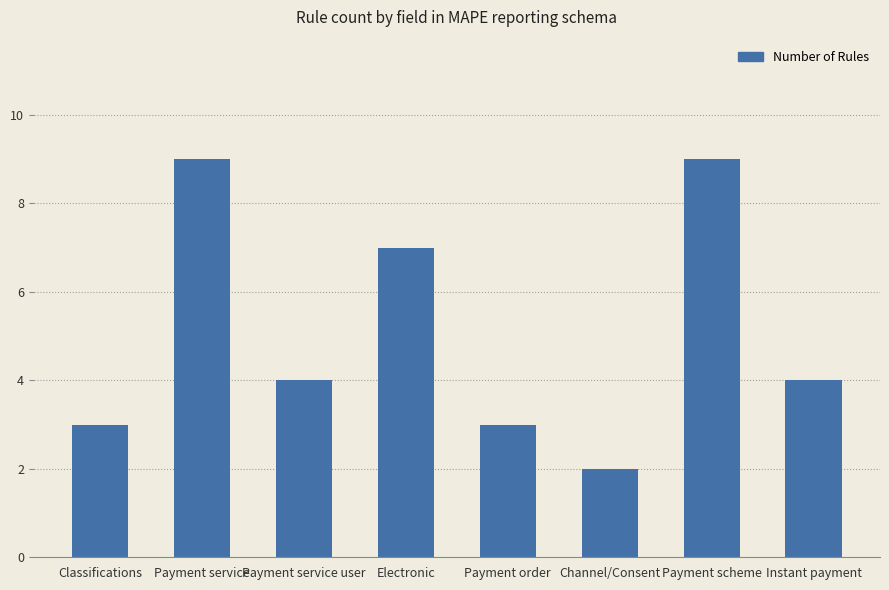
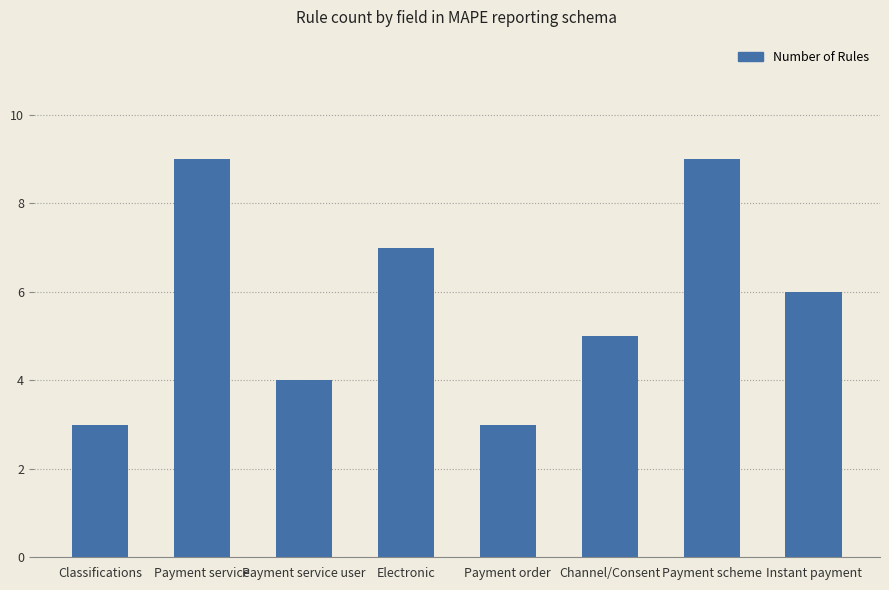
Channel/Consent: 2 -> 5
Instant payment: 4 -> 6
